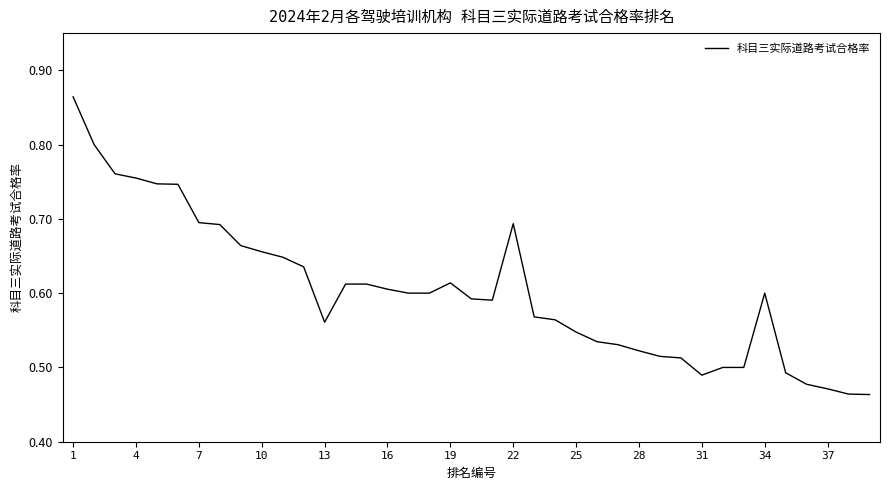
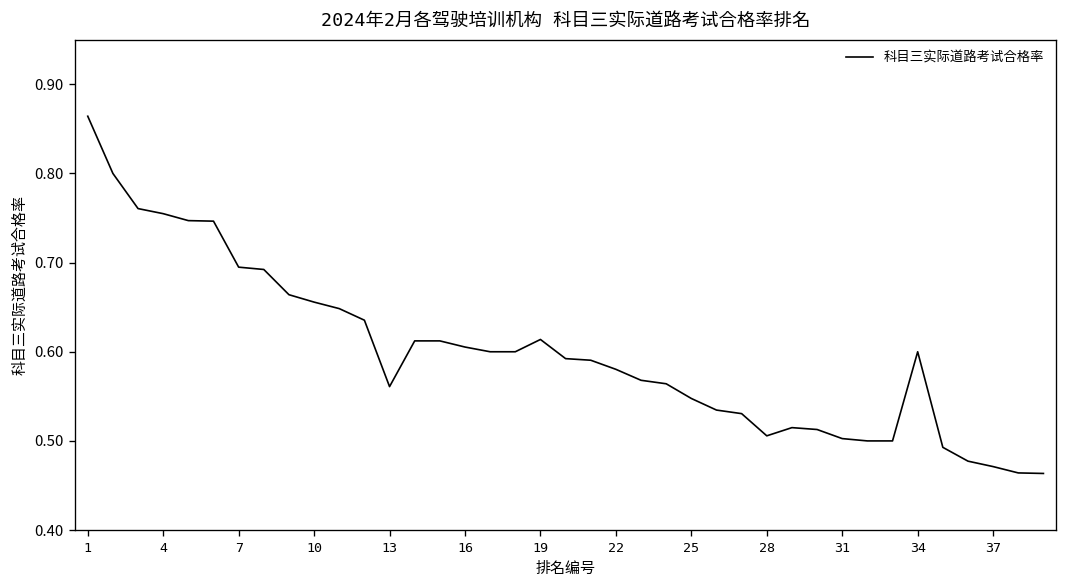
22: 0.69 -> 0.58
28: 0.52 -> 0.51
31: 0.49 -> 0.50
